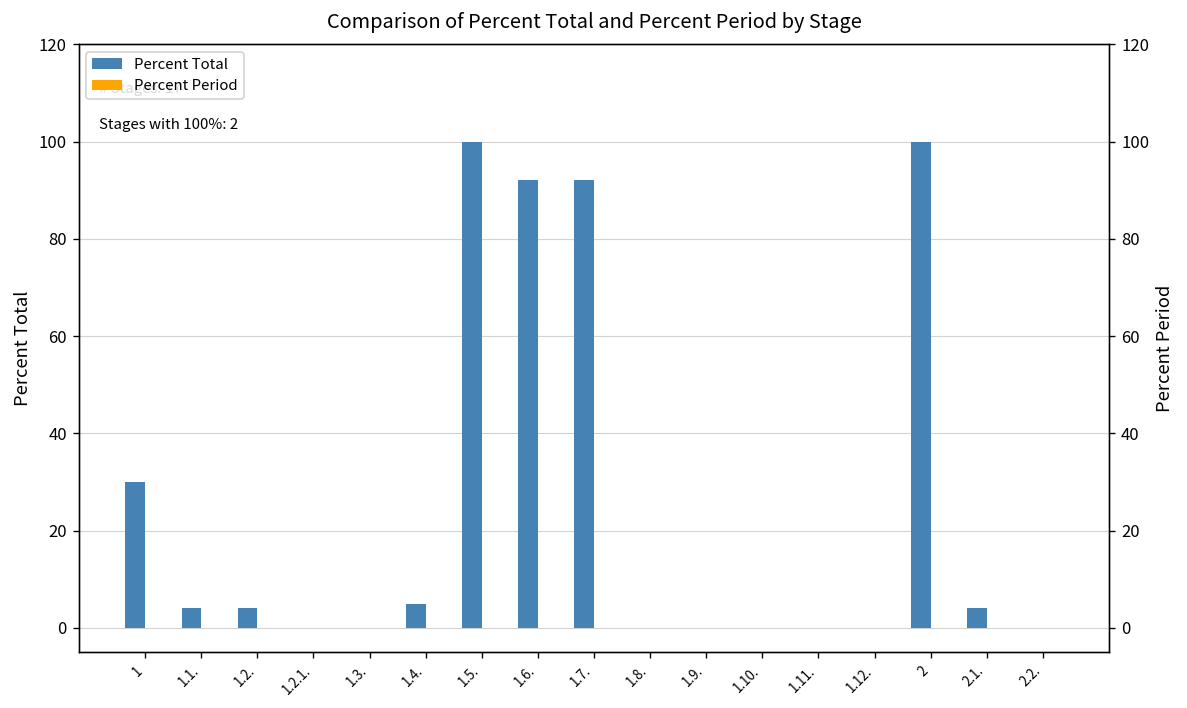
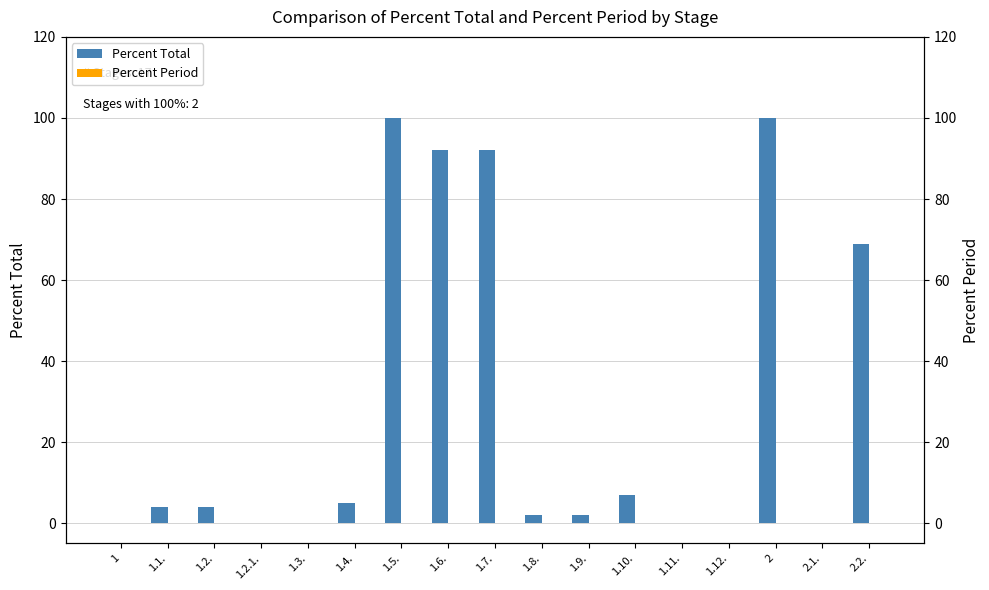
Percent Total, 1: 30 -> 0
Percent Total, 1.8.: 0 -> 2
Percent Total, 1.9.: 0 -> 2
Percent Total, 1.10.: 0 -> 7
Percent Total, 2.1.: 4 -> 0
Percent Total, 2.2.: 0 -> 69
